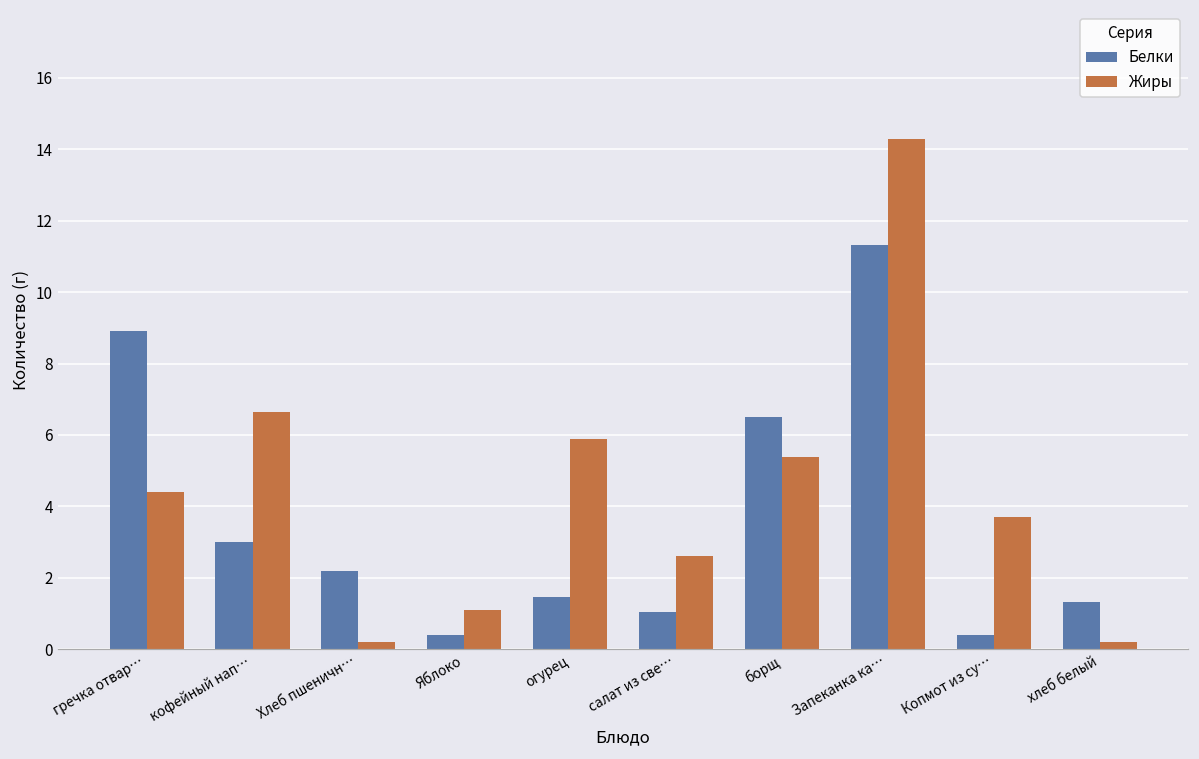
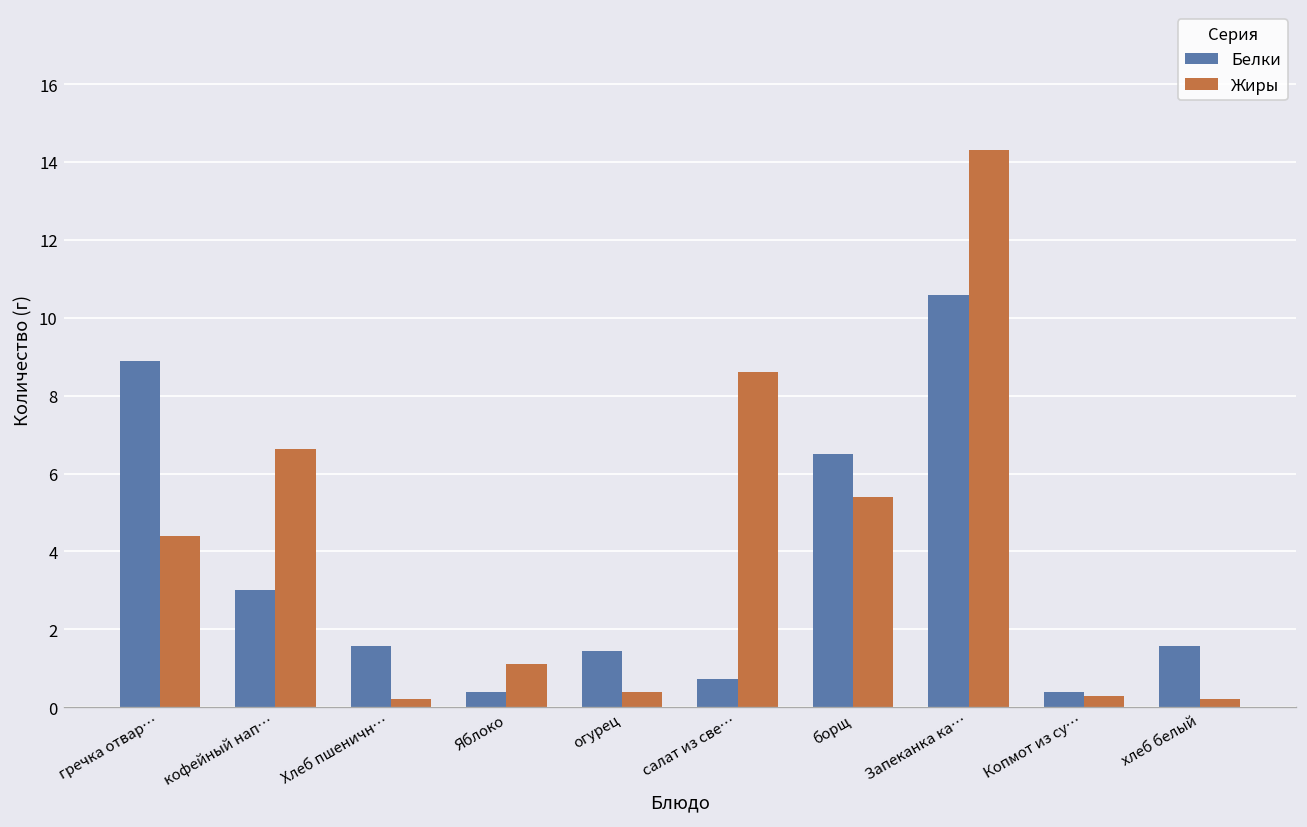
Белки, Хлеб пшеничн…: 2.2 -> 1.6
Жиры, огурец: 5.9 -> 0.4
Белки, салат из све…: 1.1 -> 0.7
Жиры, салат из све…: 2.6 -> 8.6
Белки, Запеканка ка…: 11.3 -> 10.6
Жиры, Копмот из су…: 3.7 -> 0.3
Белки, хлеб белый: 1.3 -> 1.6
